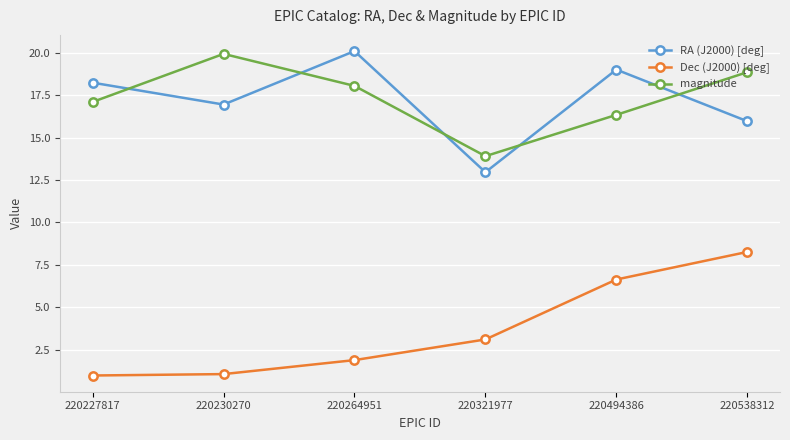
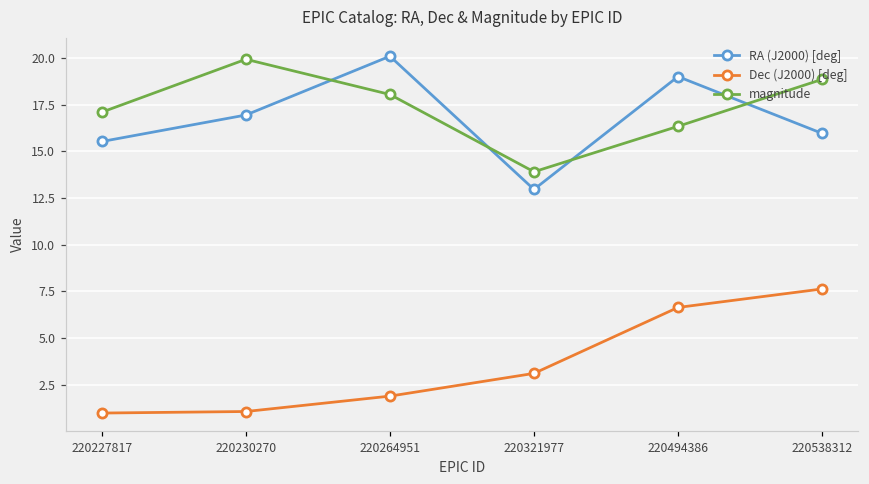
RA (J2000) [deg], 220227817: 18.2 -> 15.5
Dec (J2000) [deg], 220538312: 8.3 -> 7.6
